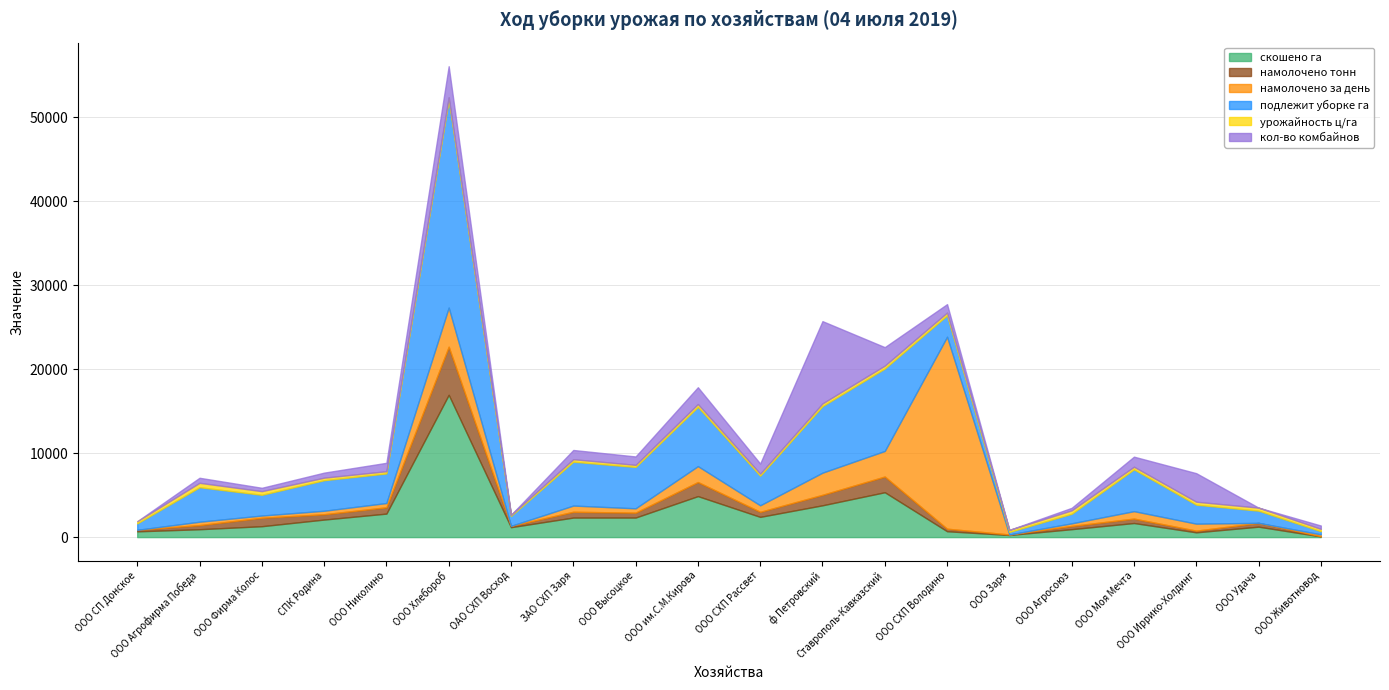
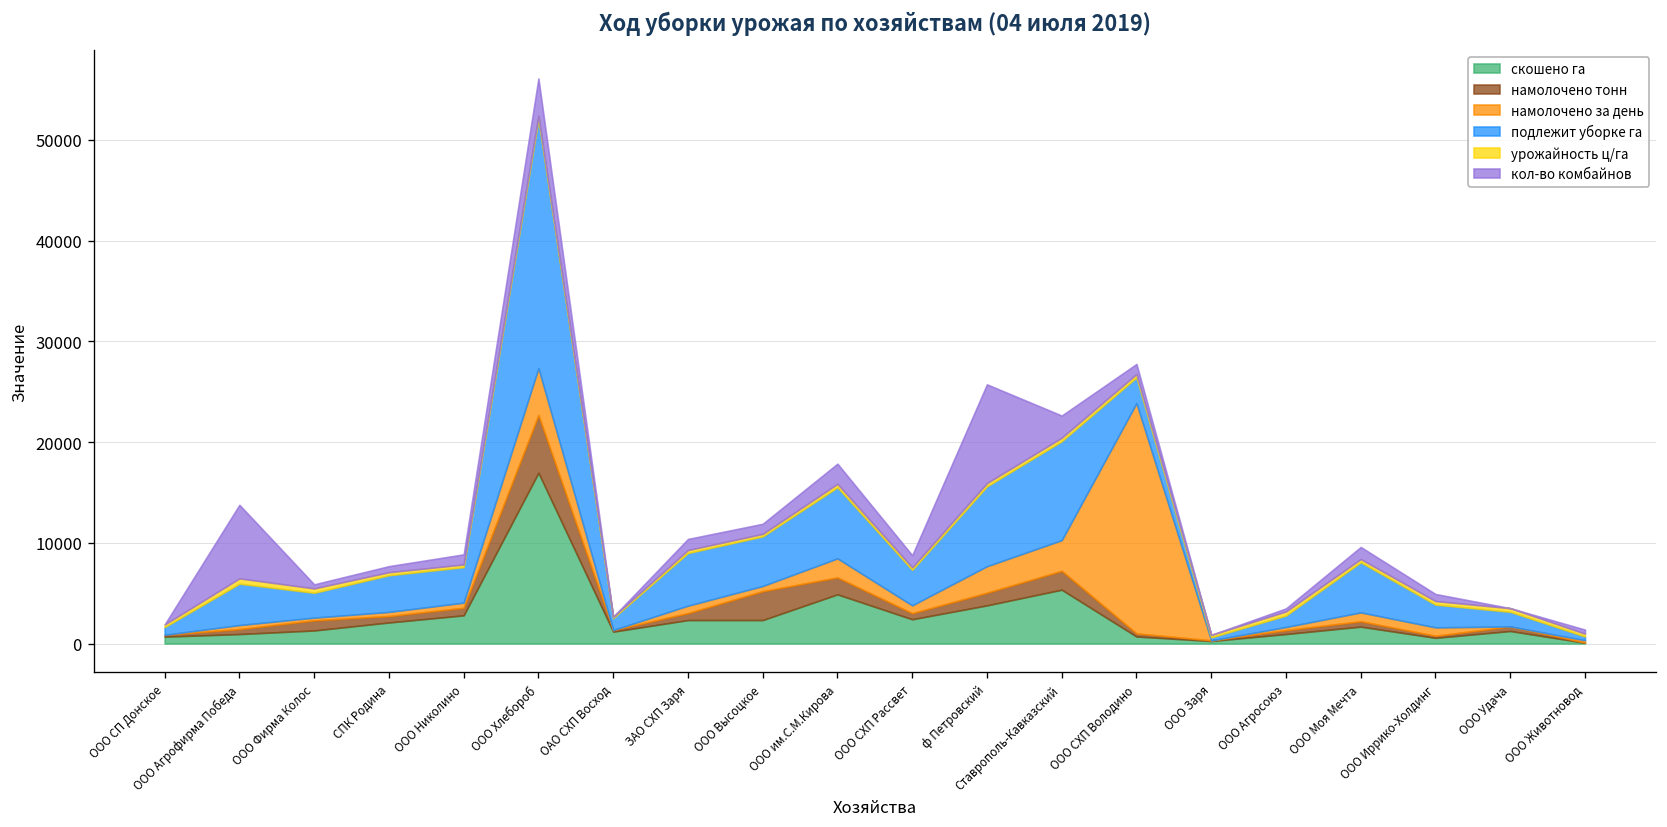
кол-во комбайнов, ООО Агрофирма Победа: 1000 -> 7000
намолочено тонн, ООО Высоцкое: 1000 -> 3000
кол-во комбайнов, ООО Иррико-Холдинг: 3000 -> 1000
